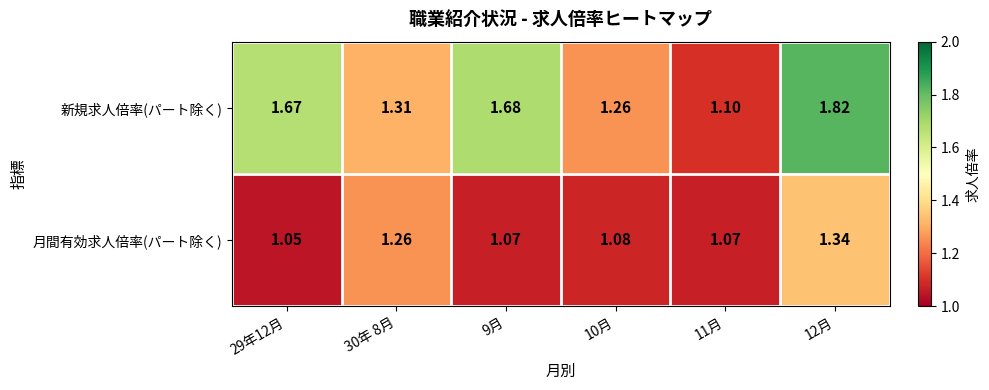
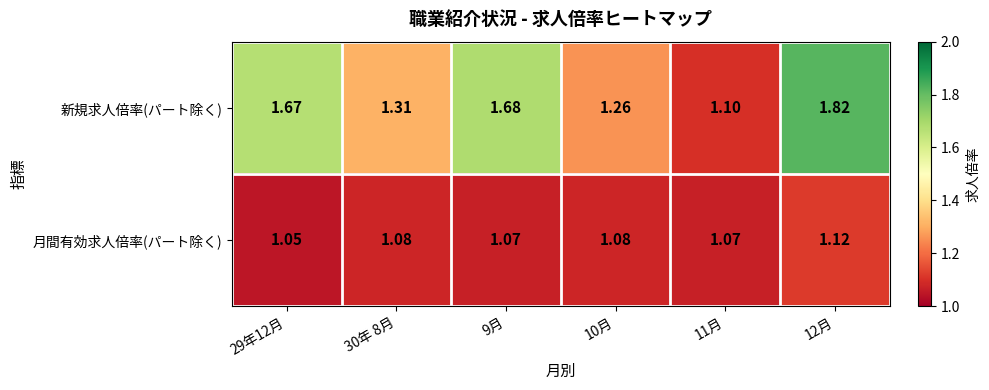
月間有効求人倍率(パート除く), 30年 8月: 1.26 -> 1.08
月間有効求人倍率(パート除く), 12月: 1.34 -> 1.12
